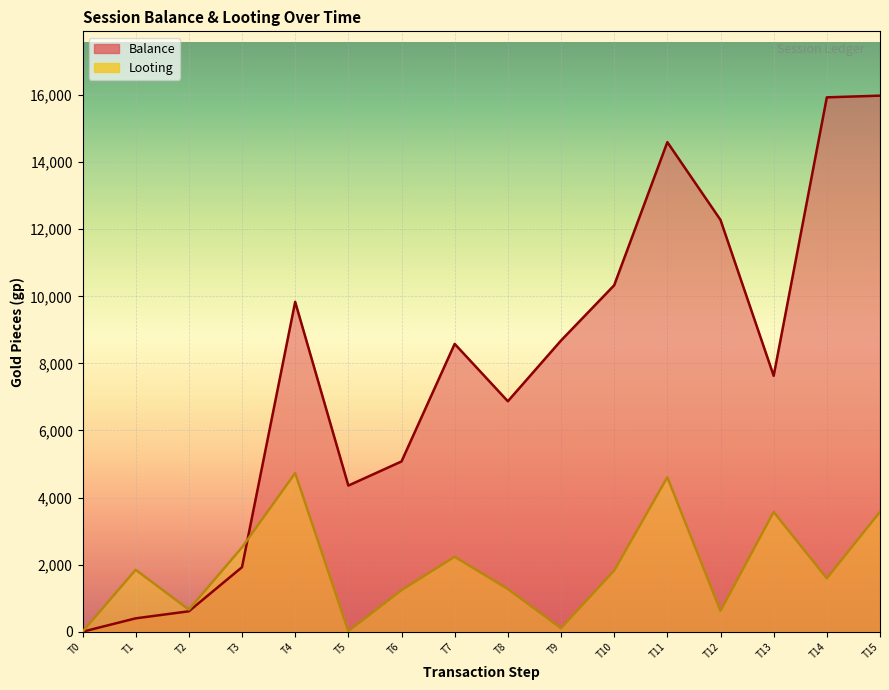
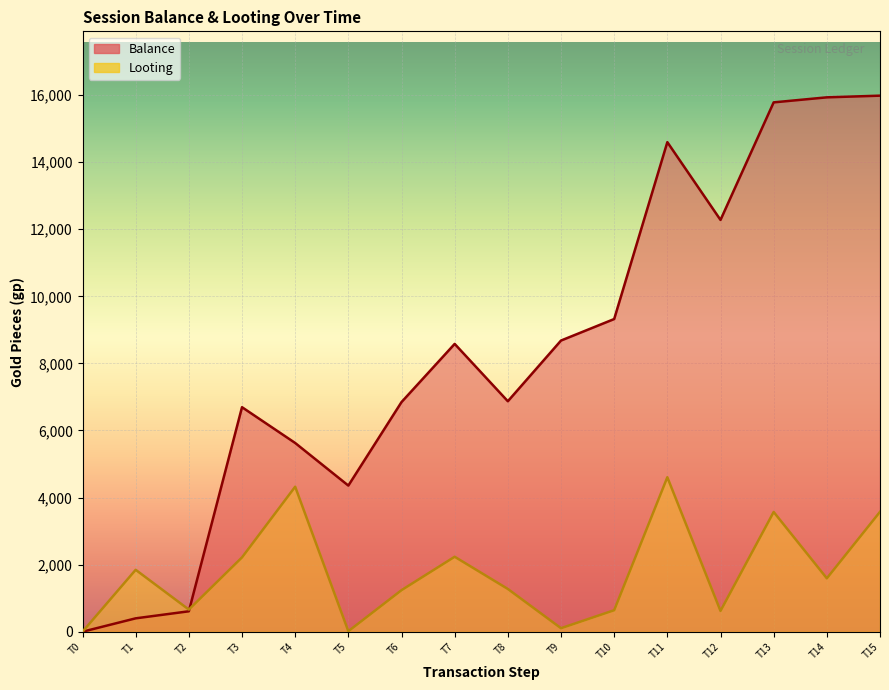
Balance, T3: 1,900 -> 6,700
Looting, T3: 2,500 -> 2,200
Balance, T4: 9,800 -> 5,600
Looting, T4: 4,700 -> 4,300
Balance, T6: 5,100 -> 6,800
Balance, T10: 10,300 -> 9,300
Looting, T10: 1,800 -> 600
Balance, T13: 7,600 -> 15,800
